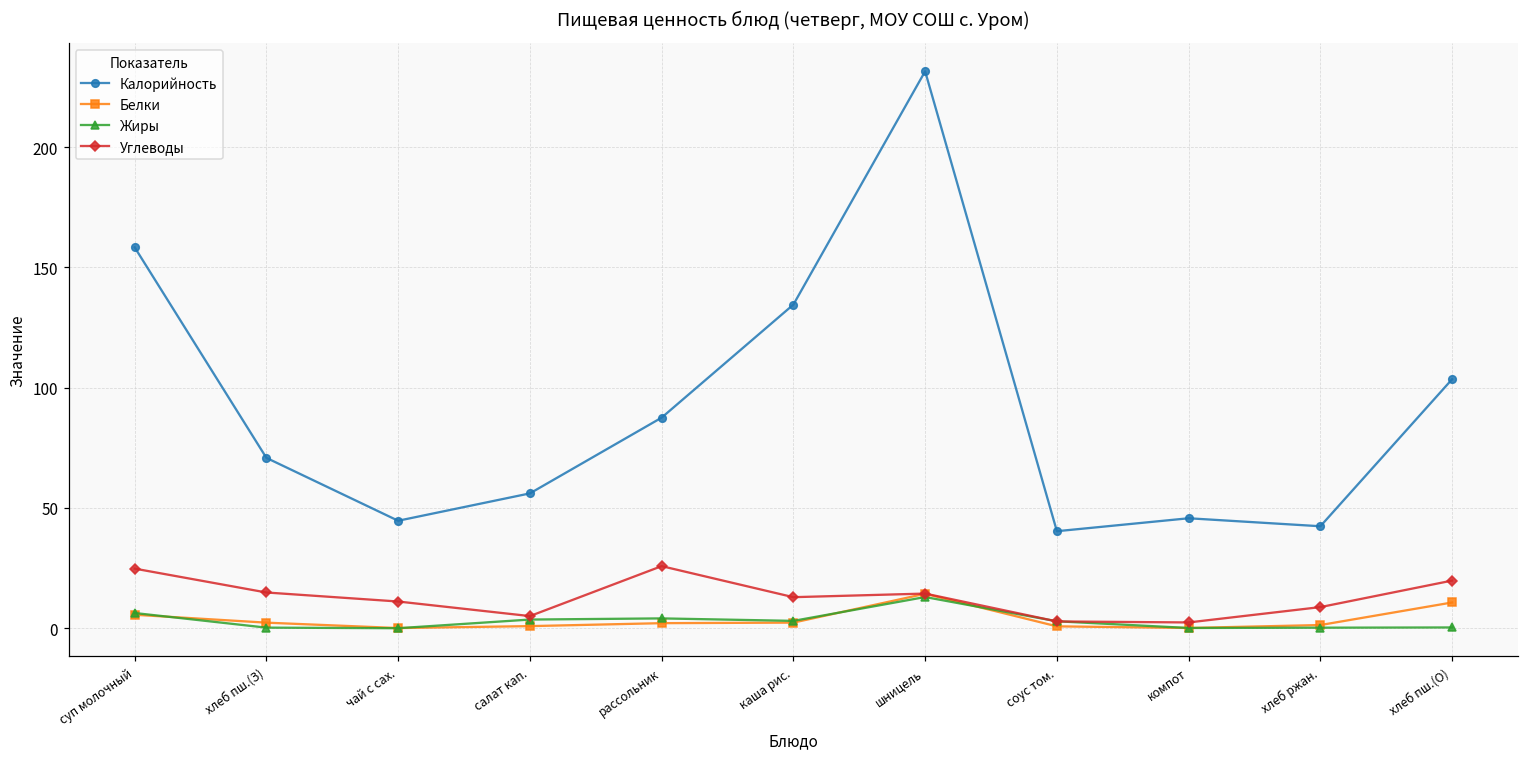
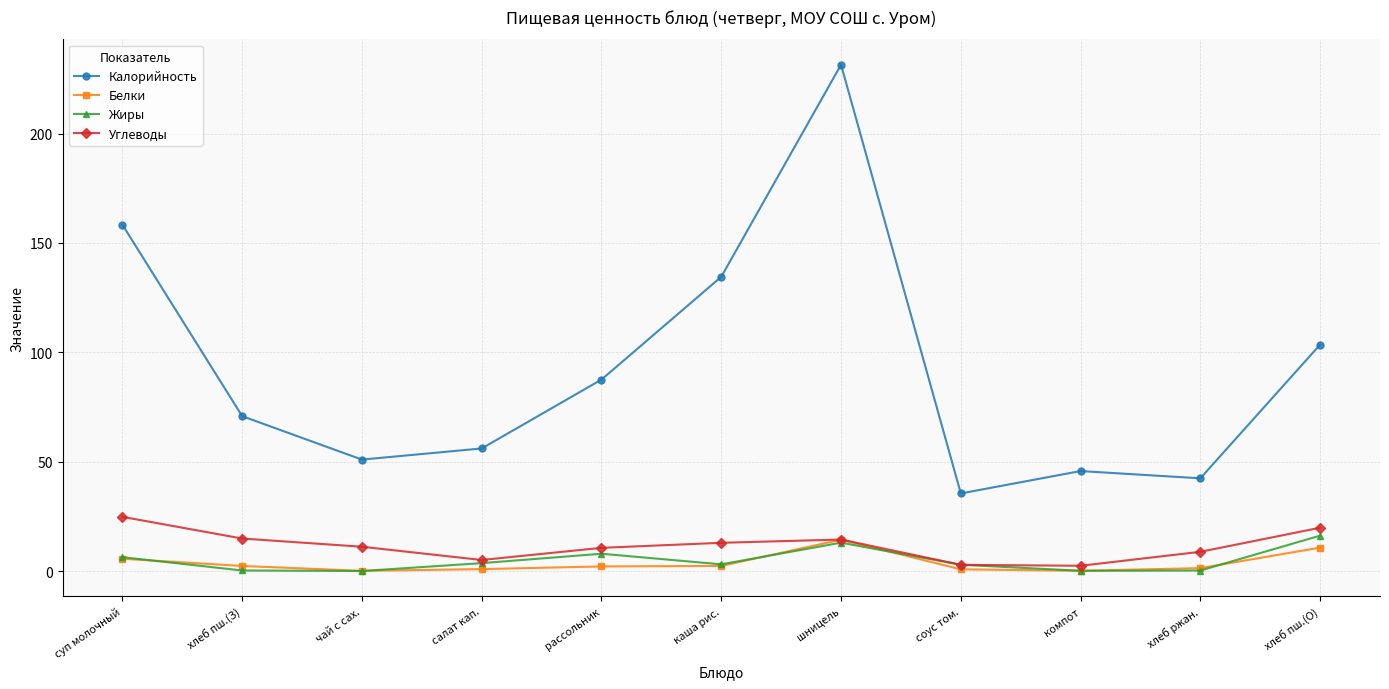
Калорийность, чай с сах.: 45 -> 51
Жиры, рассольник: 4 -> 8
Углеводы, рассольник: 26 -> 11
Калорийность, соус том.: 40 -> 35
Жиры, хлеб пш.(О): 0 -> 16
